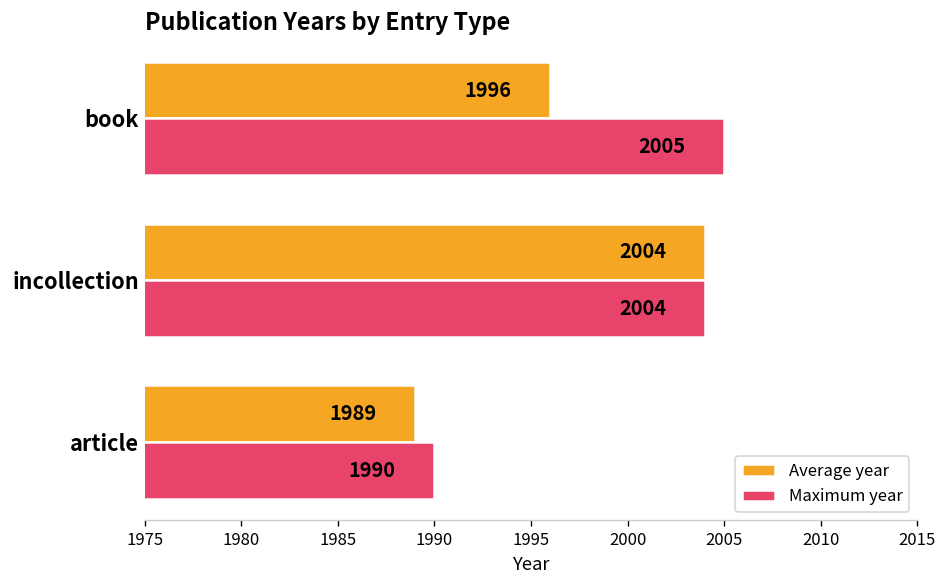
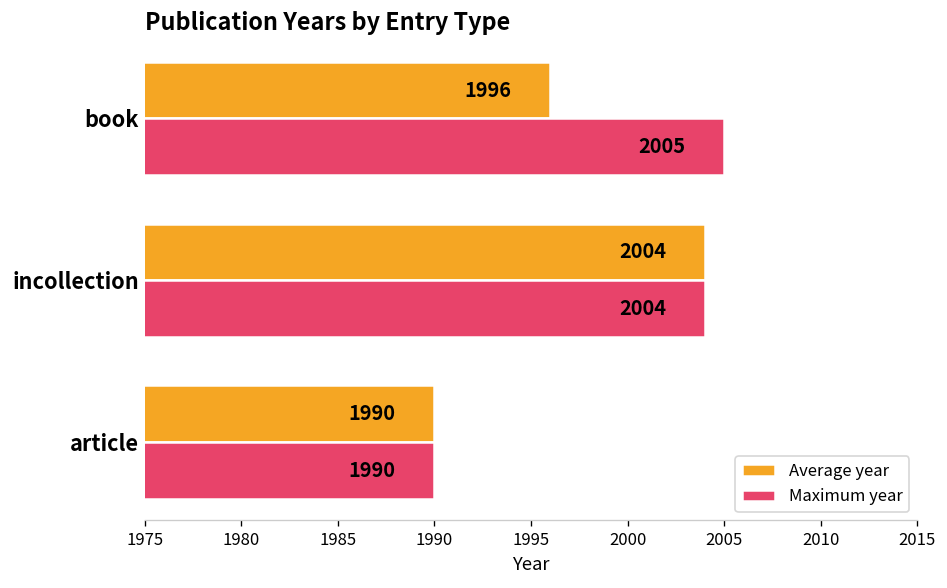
Average year, article: 1989 -> 1990
